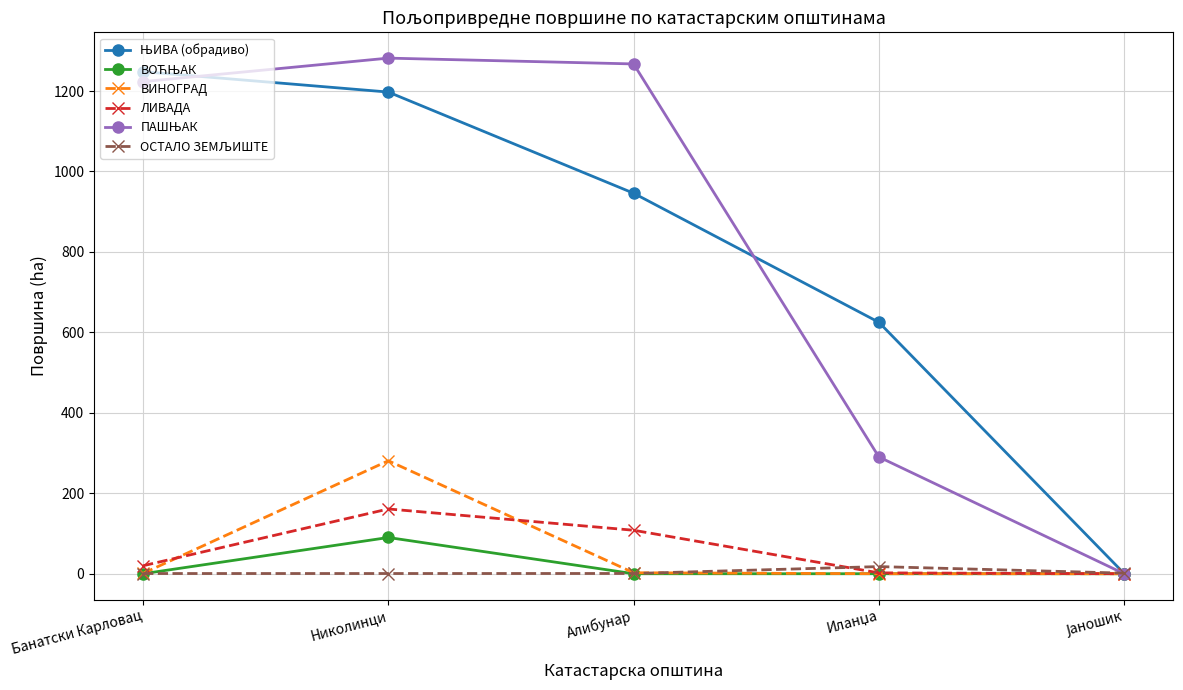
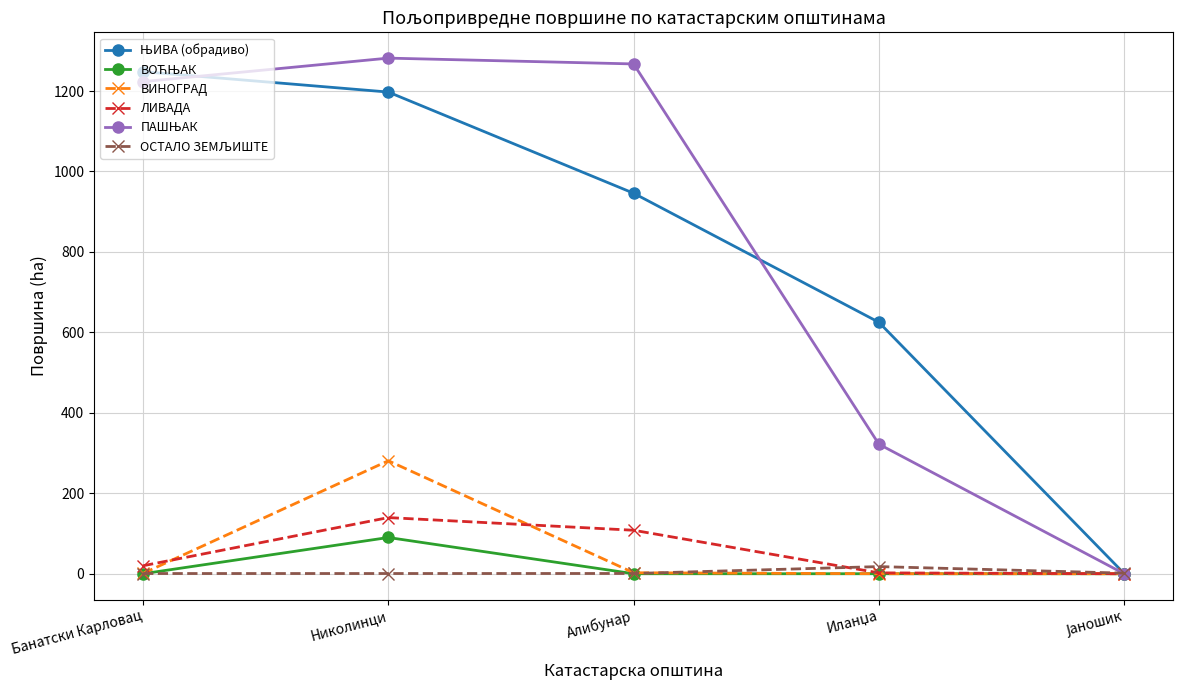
ЛИВАДА, Николинци: 160 -> 140
ПАШЊАК, Иланџа: 290 -> 320
